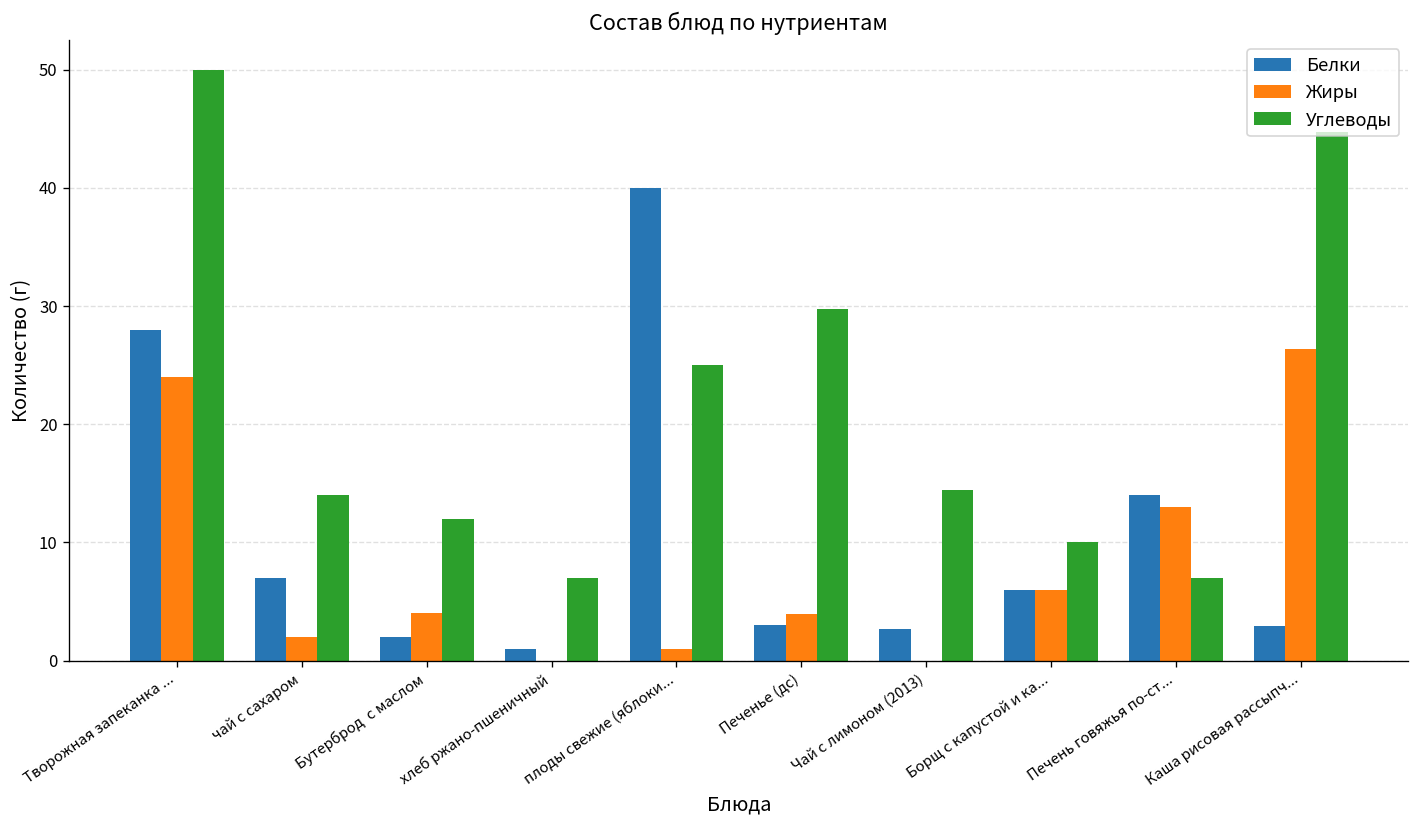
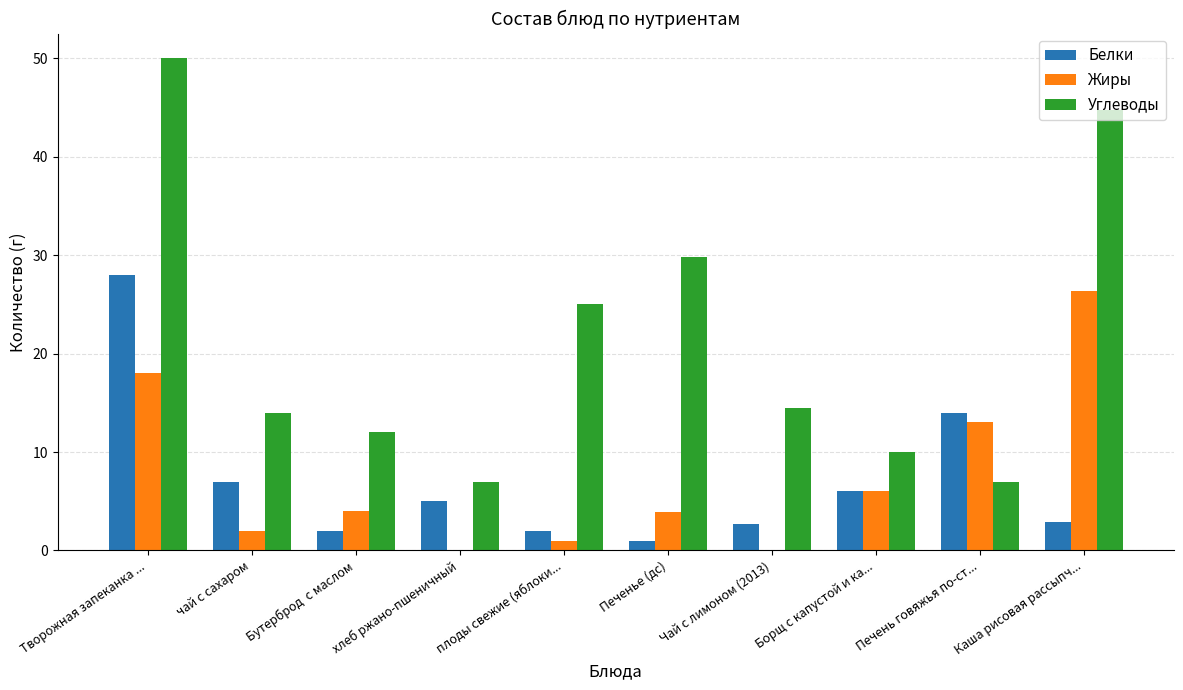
Жиры, Творожная запеканка ...: 24 -> 18
Белки, хлеб ржано-пшеничный: 1 -> 5
Белки, плоды свежие (яблоки...: 40 -> 2
Белки, Печенье (дс): 3 -> 1
